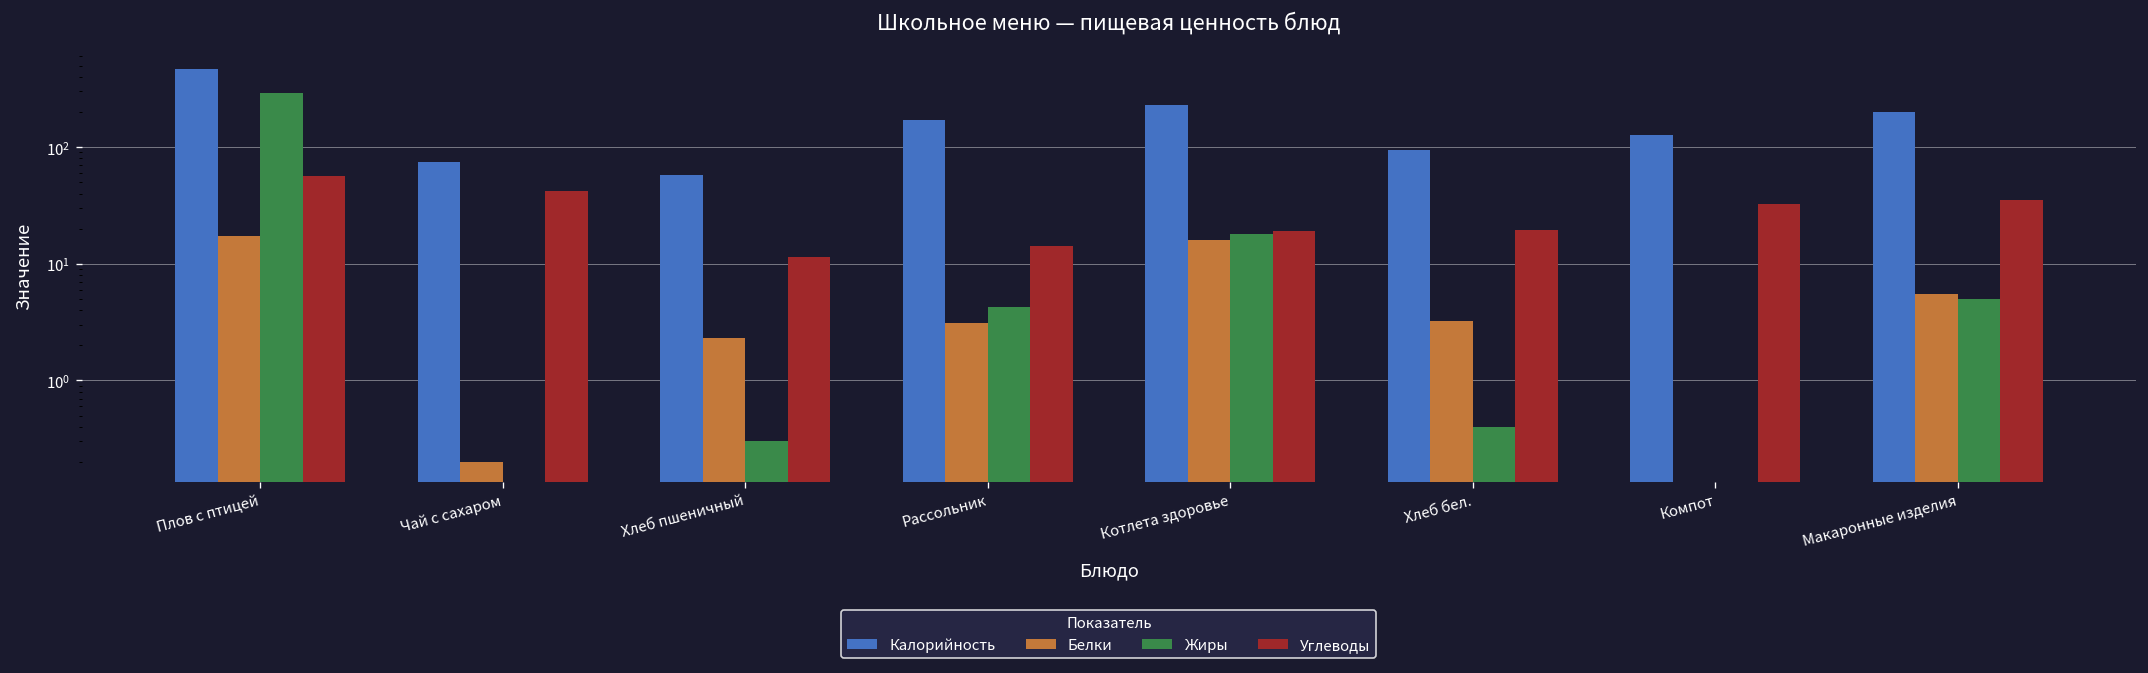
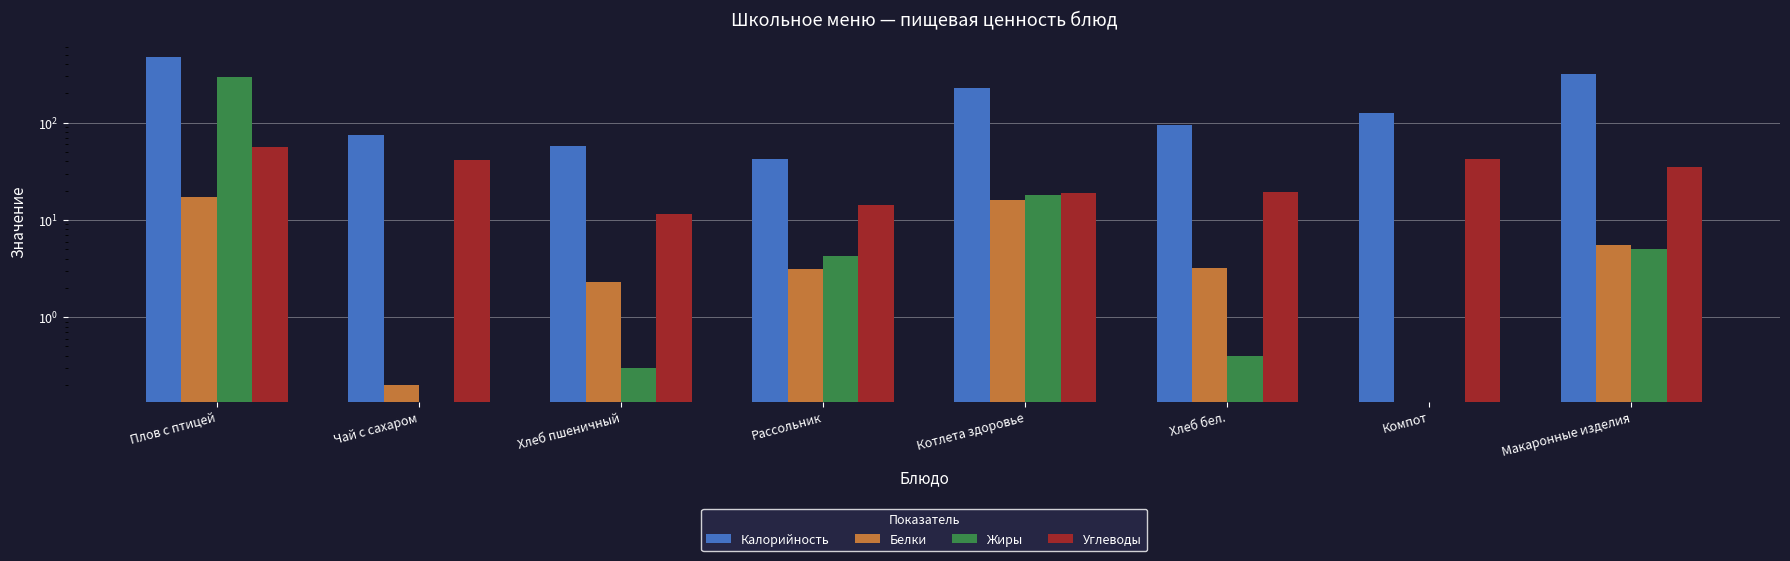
Калорийность, Рассольник: 170 -> 42
Углеводы, Компот: 33 -> 40
Калорийность, Макаронные изделия: 200 -> 320
